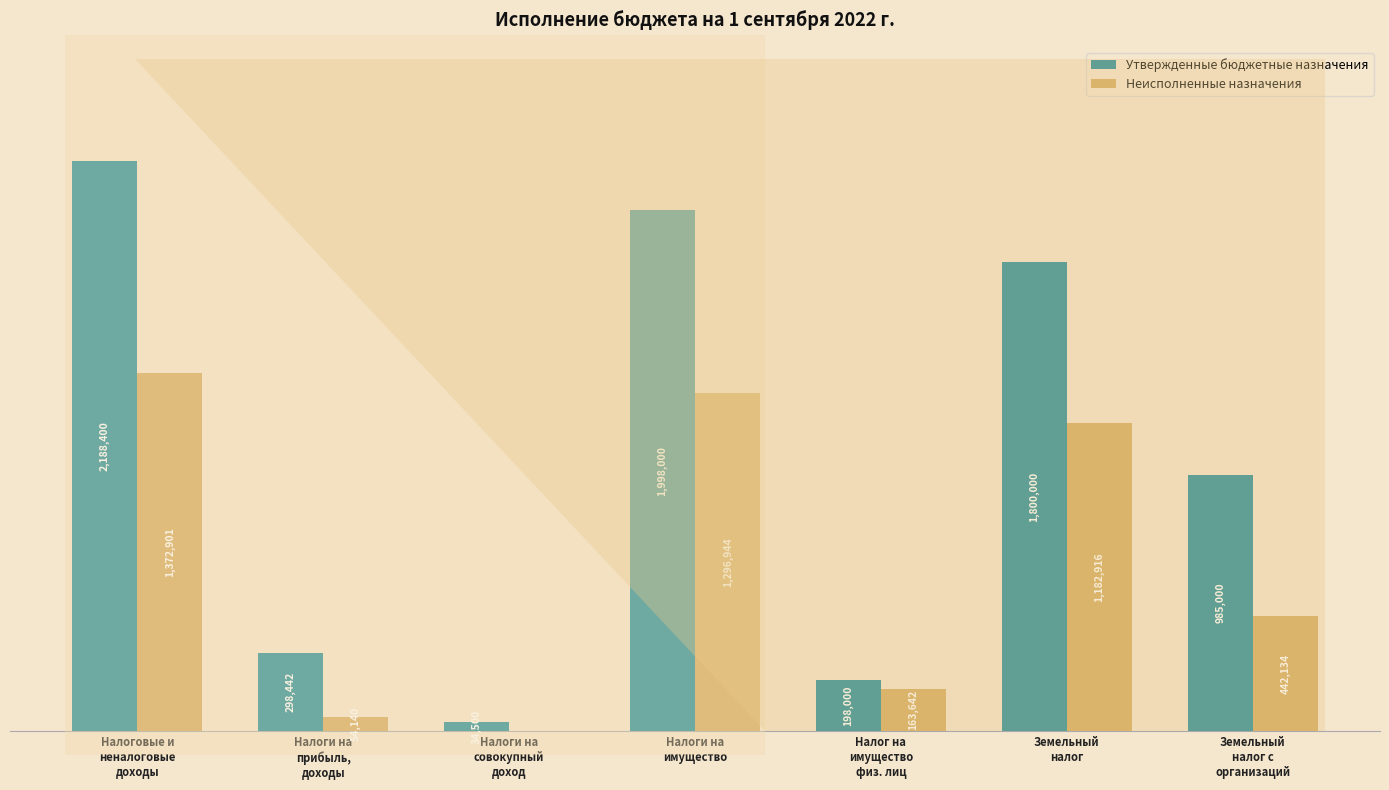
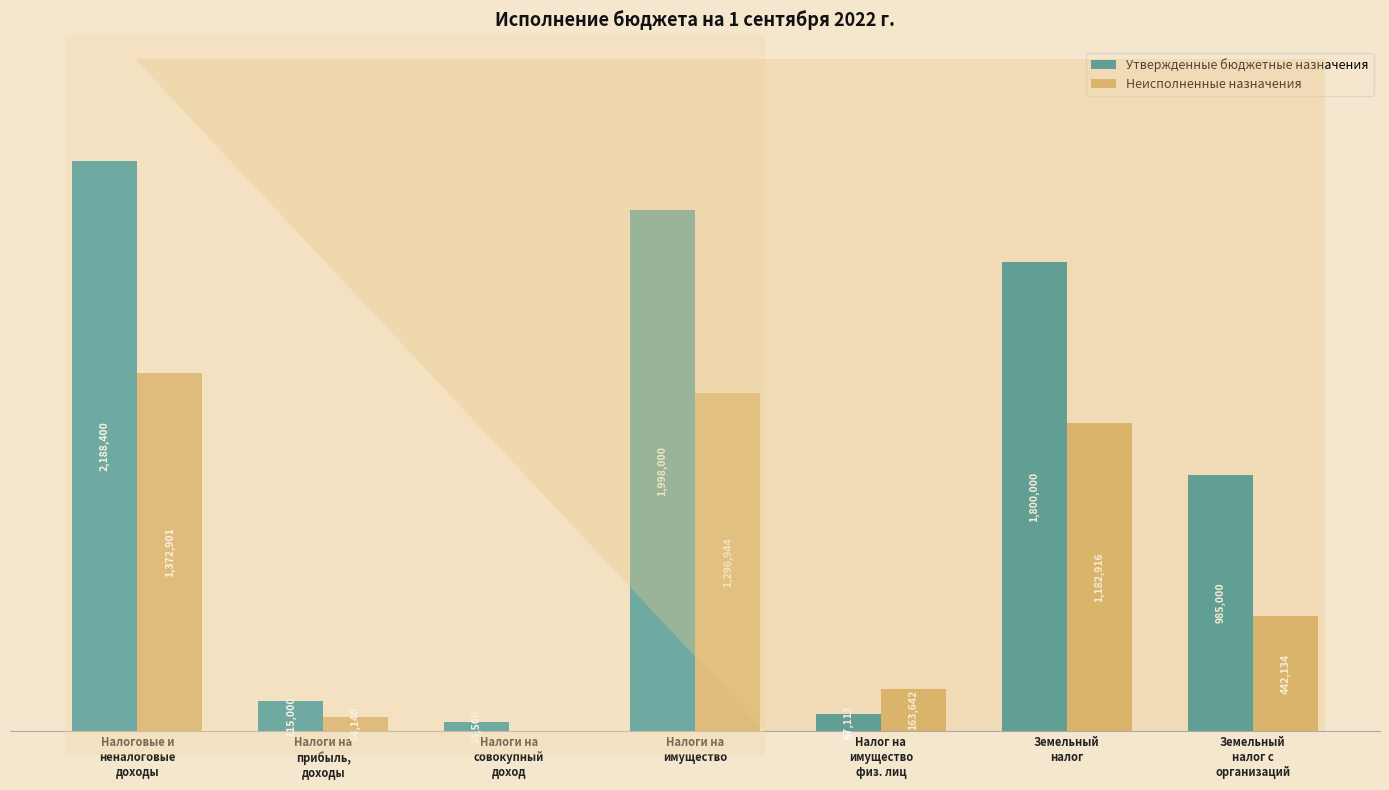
Утвержденные бюджетные назначения, Налоги на прибыль, доходы: 298,442 -> 115,000
Утвержденные бюджетные назначения, Налог на имущество физ. лиц: 198,000 -> 67,113
